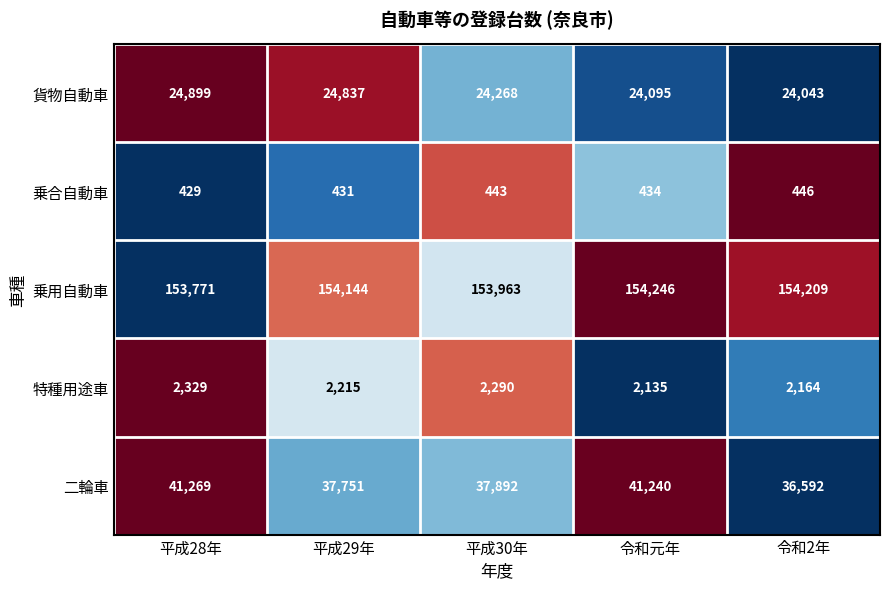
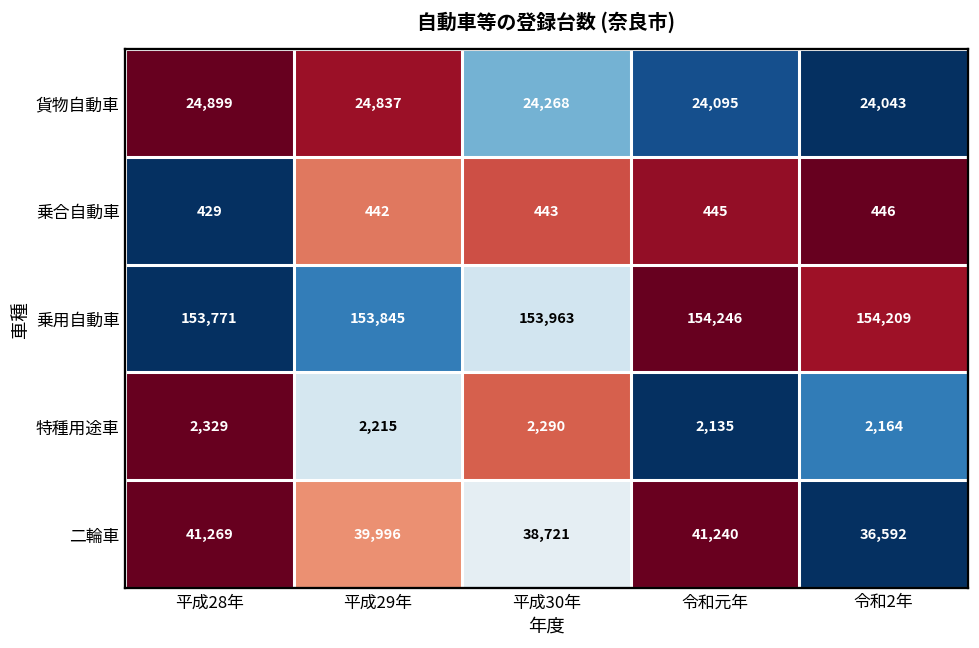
乗合自動車, 平成29年: 431 -> 442
乗合自動車, 令和元年: 434 -> 445
乗用自動車, 平成29年: 154,144 -> 153,845
二輪車, 平成29年: 37,751 -> 39,996
二輪車, 平成30年: 37,892 -> 38,721
